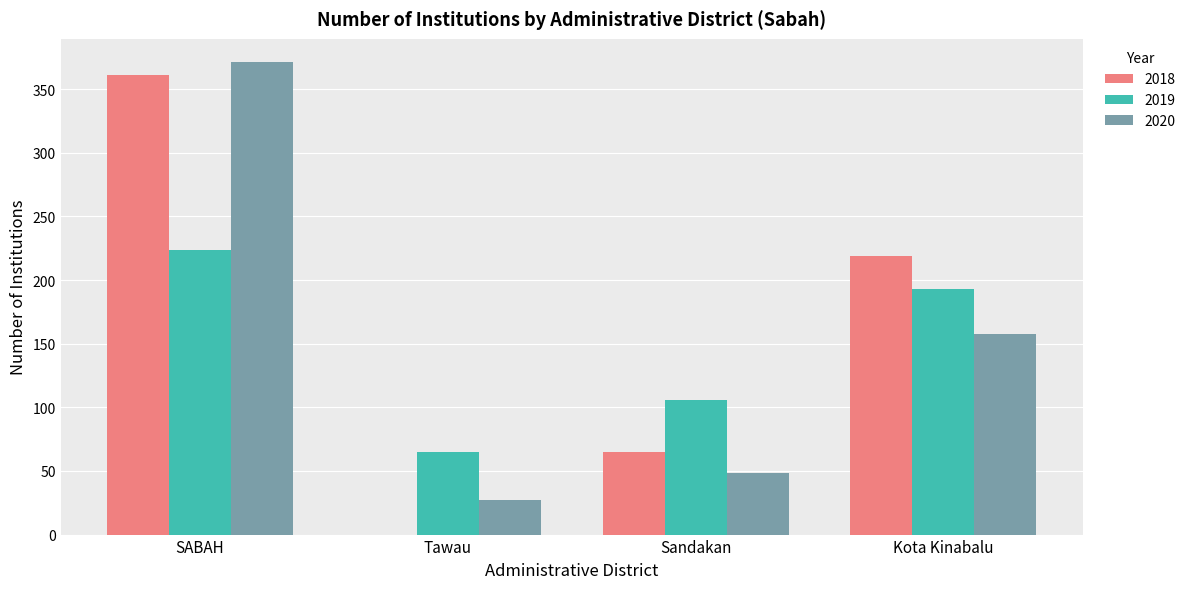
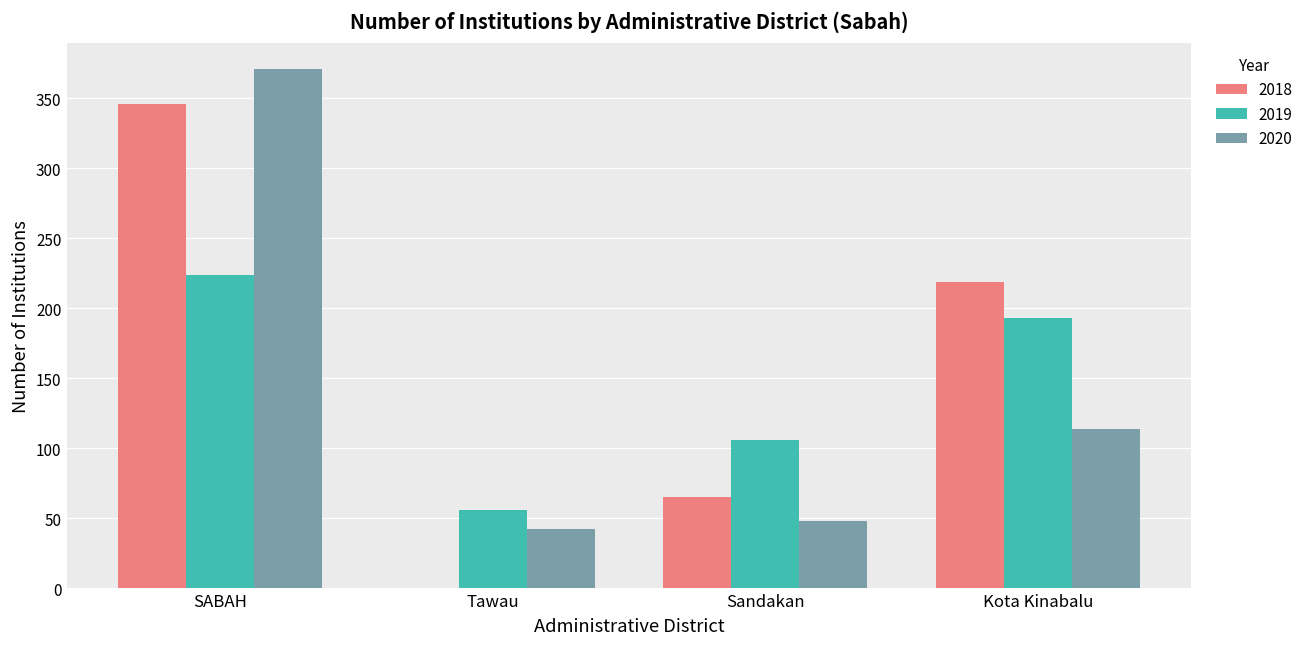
2018, SABAH: 361 -> 346
2019, Tawau: 65 -> 56
2020, Tawau: 27 -> 42
2020, Kota Kinabalu: 158 -> 114
